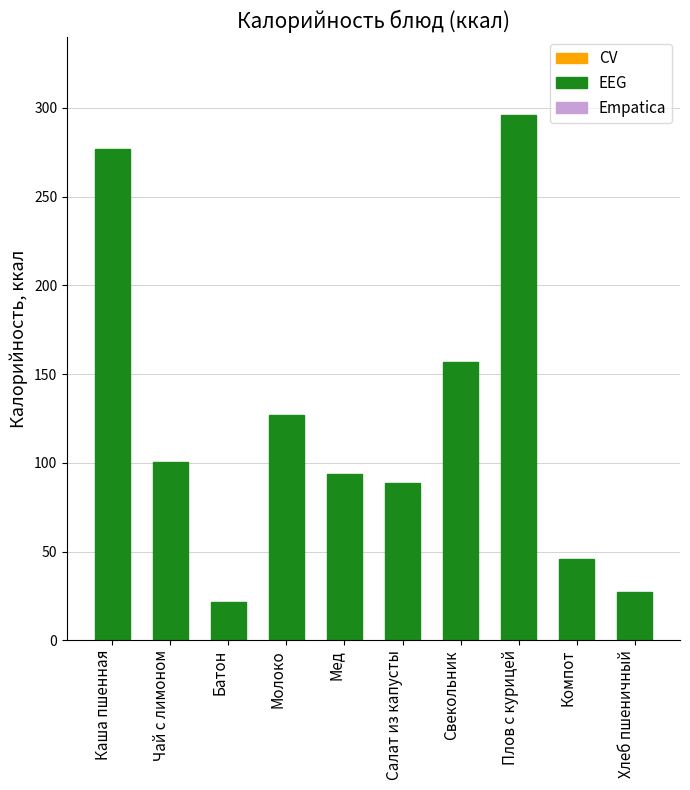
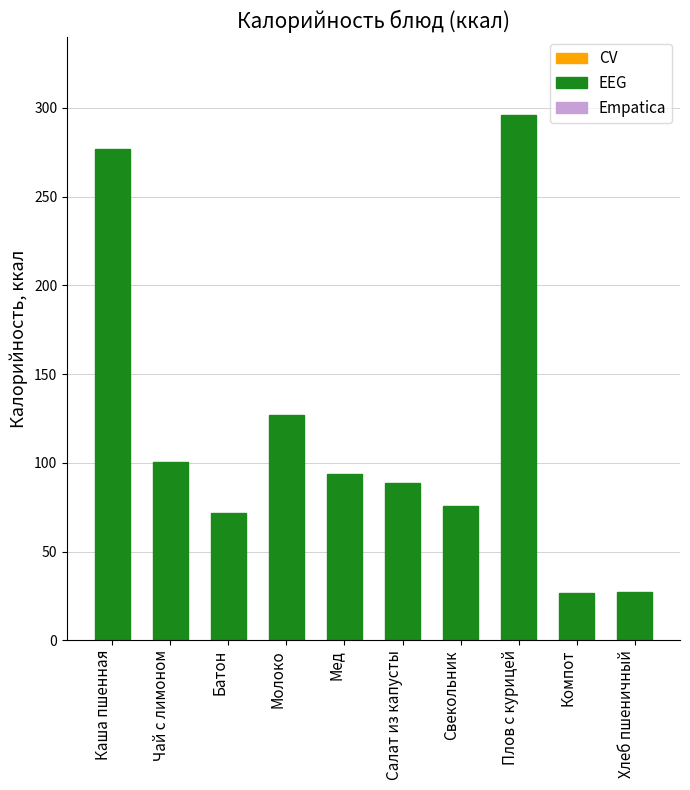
Батон: 21 -> 72
Свекольник: 157 -> 76
Компот: 46 -> 27
